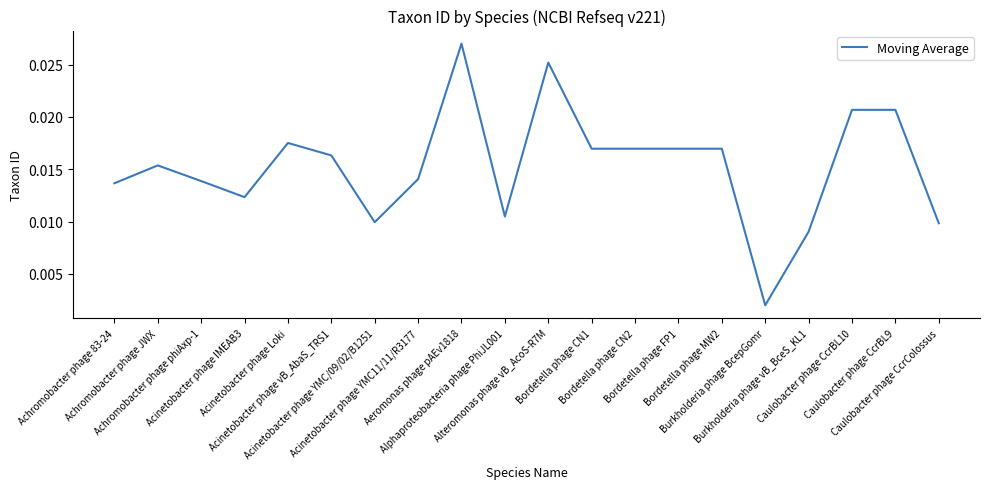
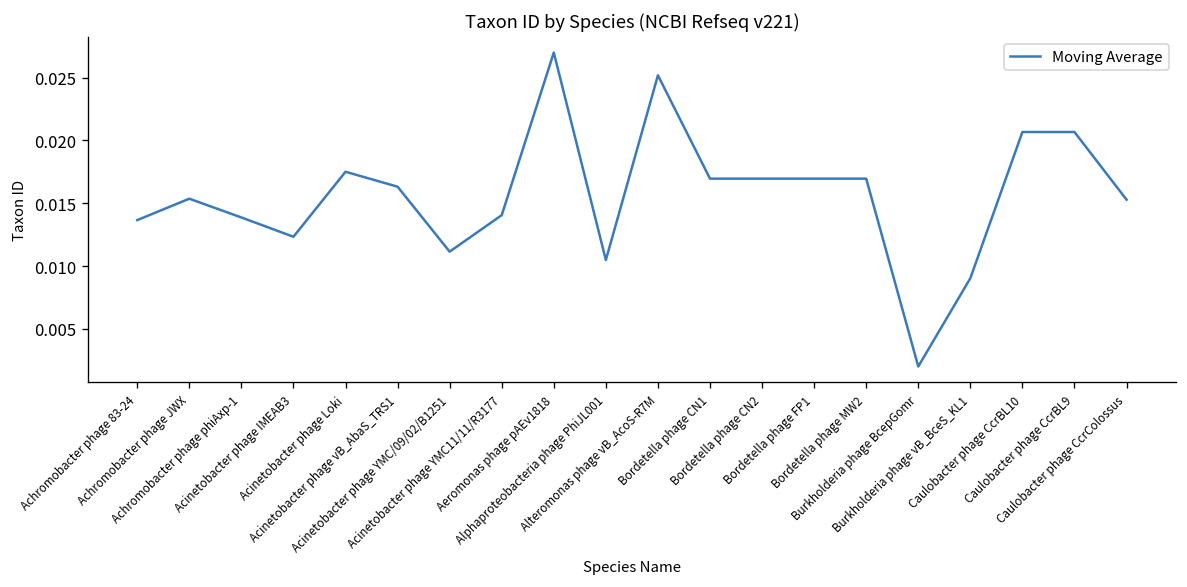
Acinetobacter phage YMC/09/02/B1251: 0.0099 -> 0.0111
Caulobacter phage CcrColossus: 0.0098 -> 0.0153
